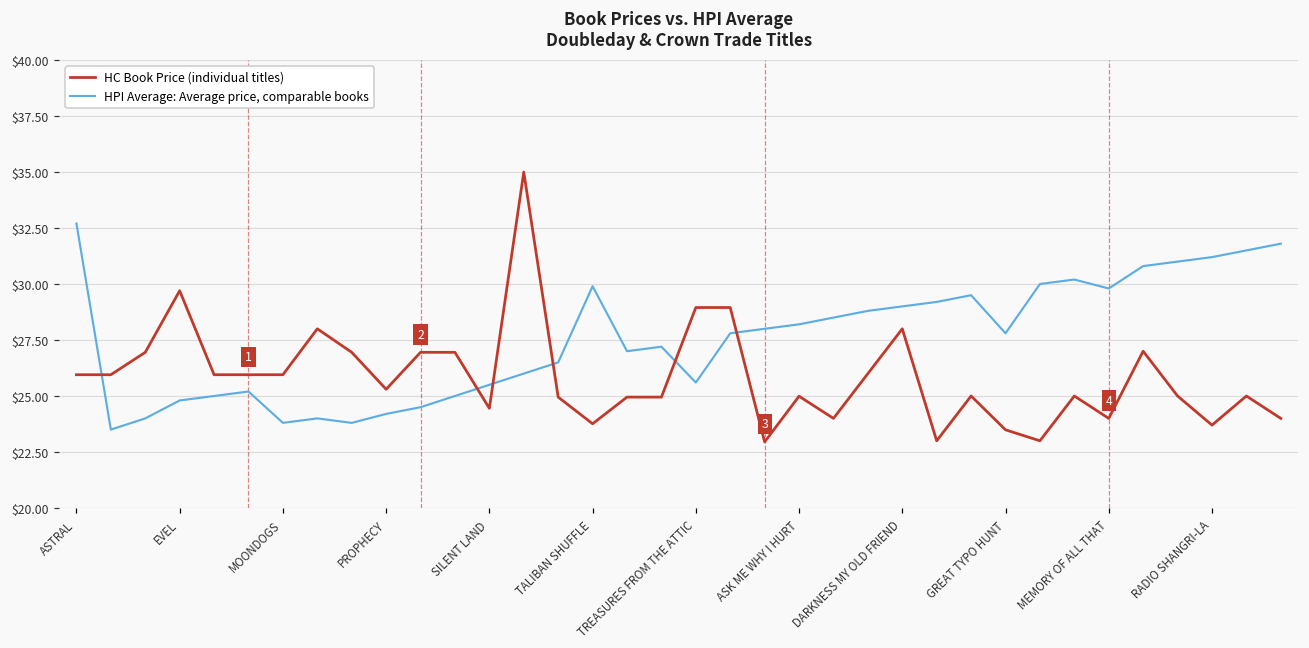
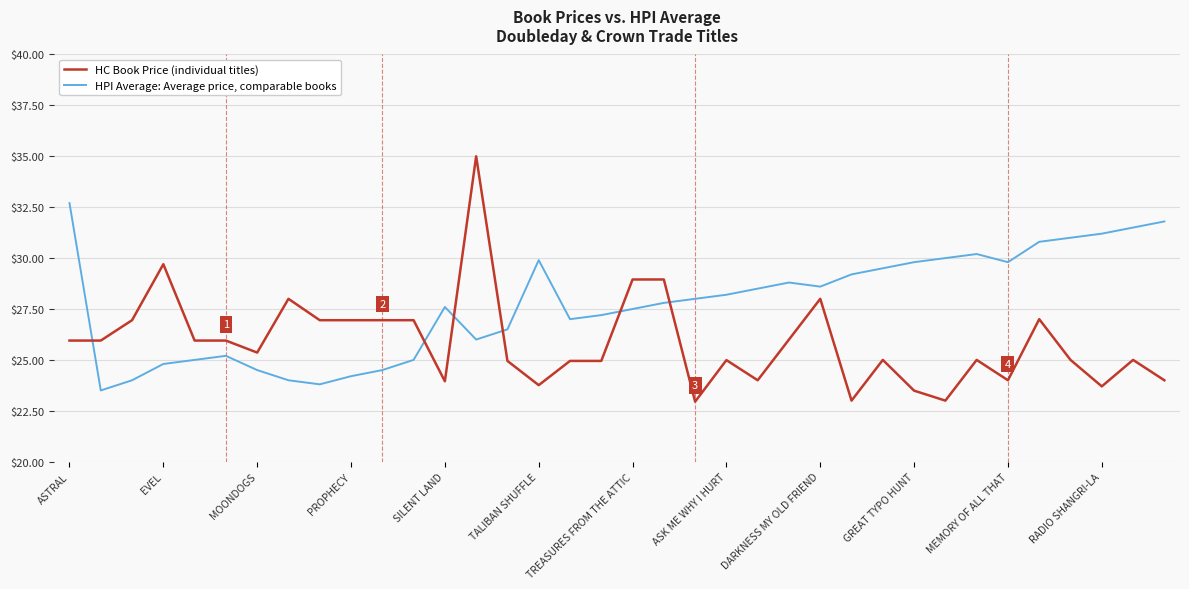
HC Book Price (individual titles), MOONDOGS: $26.0 -> $25.4
HPI Average: Average price, comparable books, MOONDOGS: $23.8 -> $24.5
HC Book Price (individual titles), PROPHECY: $25.3 -> $27.0
HC Book Price (individual titles), SILENT LAND: $24.5 -> $24.0
HPI Average: Average price, comparable books, SILENT LAND: $25.5 -> $27.6
HPI Average: Average price, comparable books, TREASURES FROM THE ATTIC: $25.6 -> $27.5
HPI Average: Average price, comparable books, DARKNESS MY OLD FRIEND: $29.0 -> $28.6
HPI Average: Average price, comparable books, GREAT TYPO HUNT: $27.8 -> $29.8
